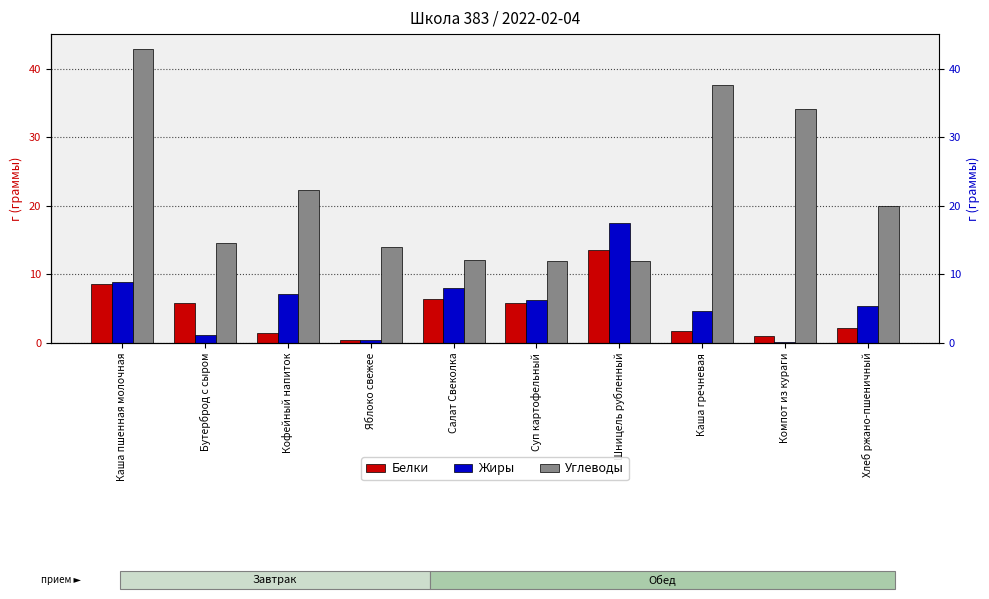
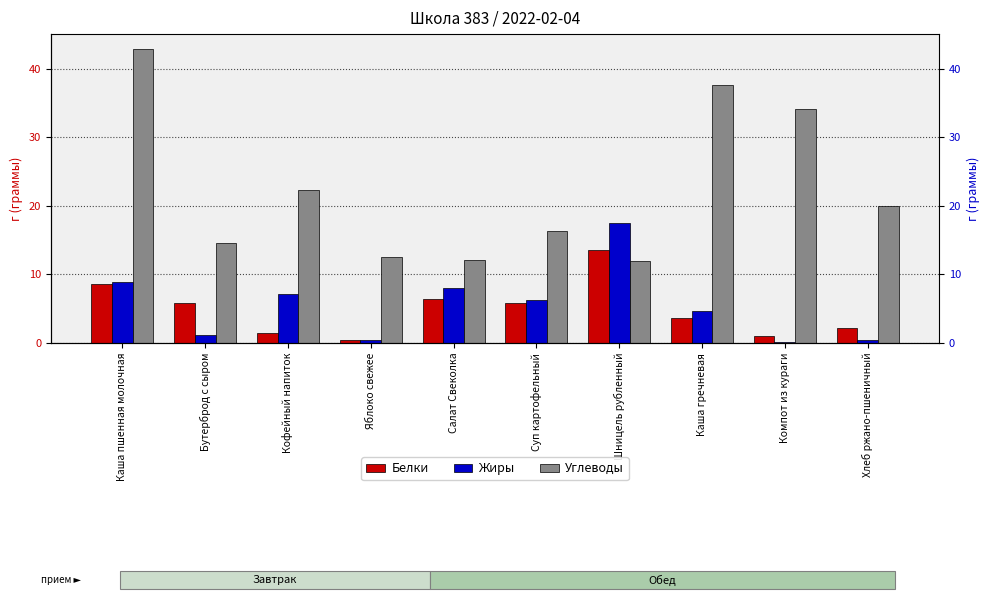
Углеводы, Яблоко свежее: 14 -> 13
Углеводы, Суп картофельный: 12 -> 16
Белки, Каша гречневая: 2 -> 4
Жиры, Хлеб ржано-пшеничный: 5 -> 0
